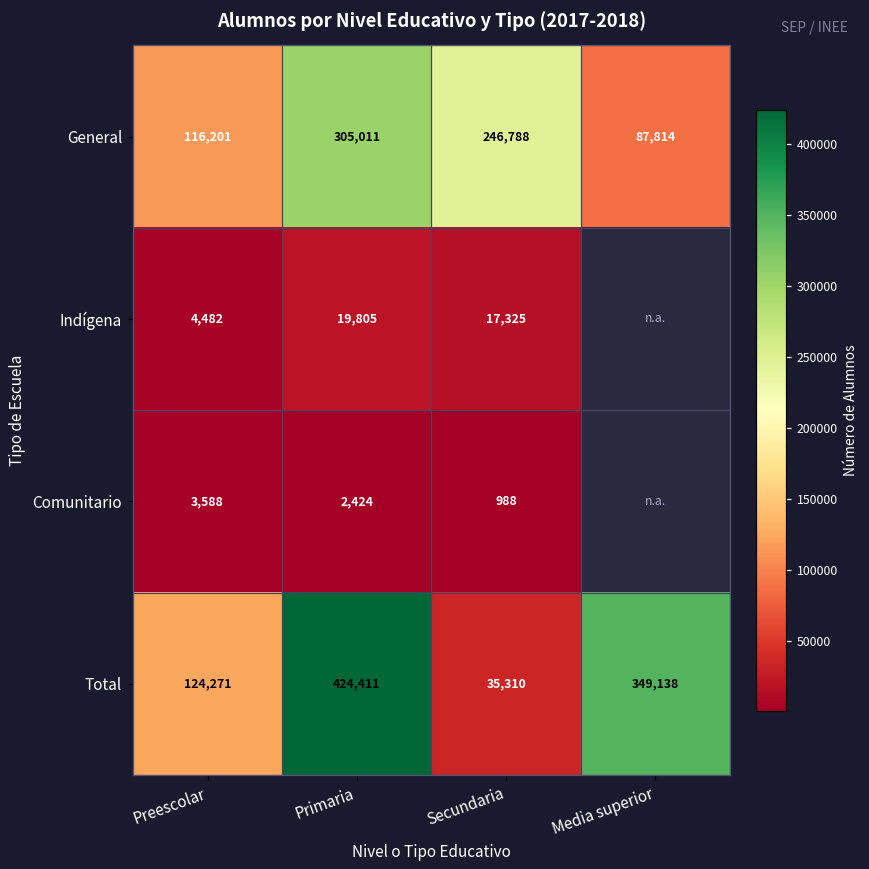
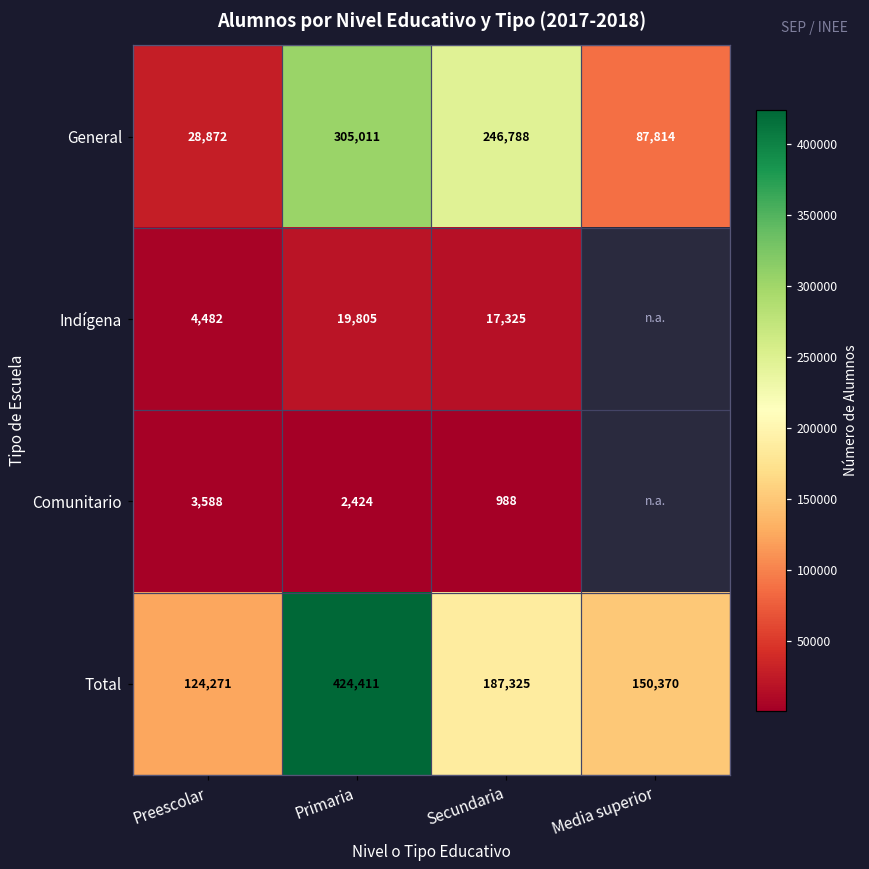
General, Preescolar: 116,201 -> 28,872
Total, Secundaria: 35,310 -> 187,325
Total, Media superior: 349,138 -> 150,370
